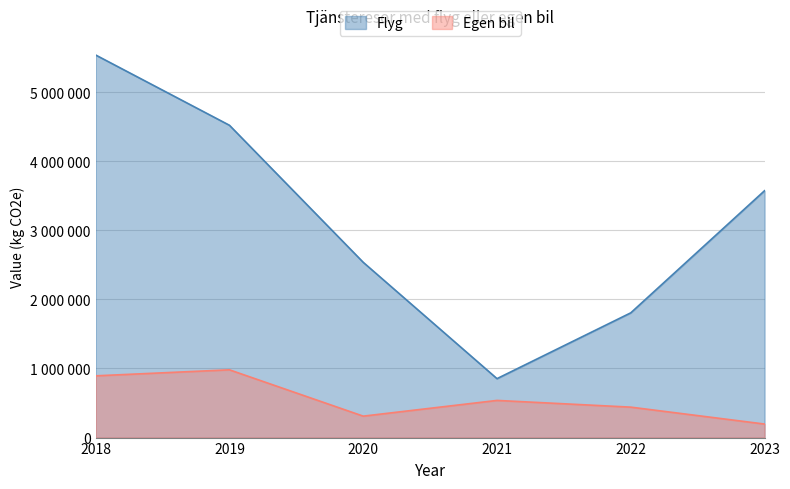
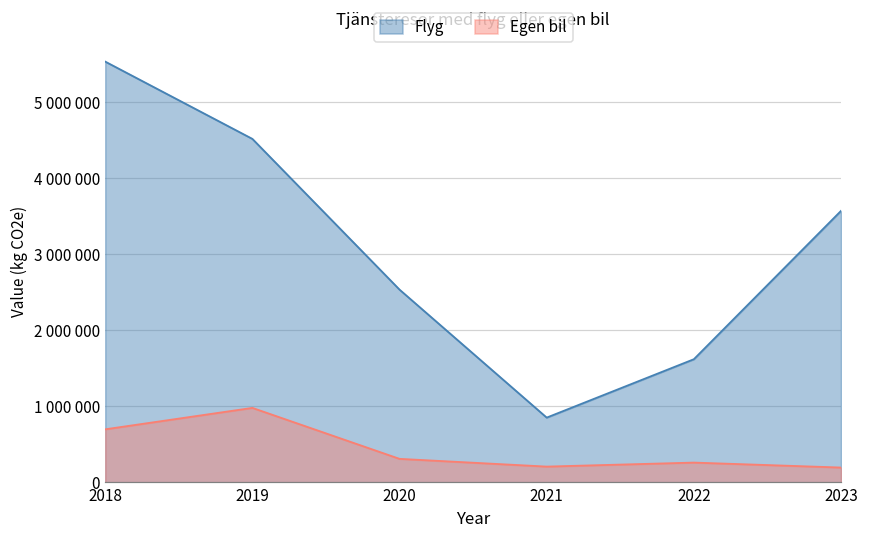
Egen bil, 2018: 900000 -> 700000
Egen bil, 2021: 500000 -> 200000
Flyg, 2022: 1800000 -> 1600000
Egen bil, 2022: 400000 -> 300000
